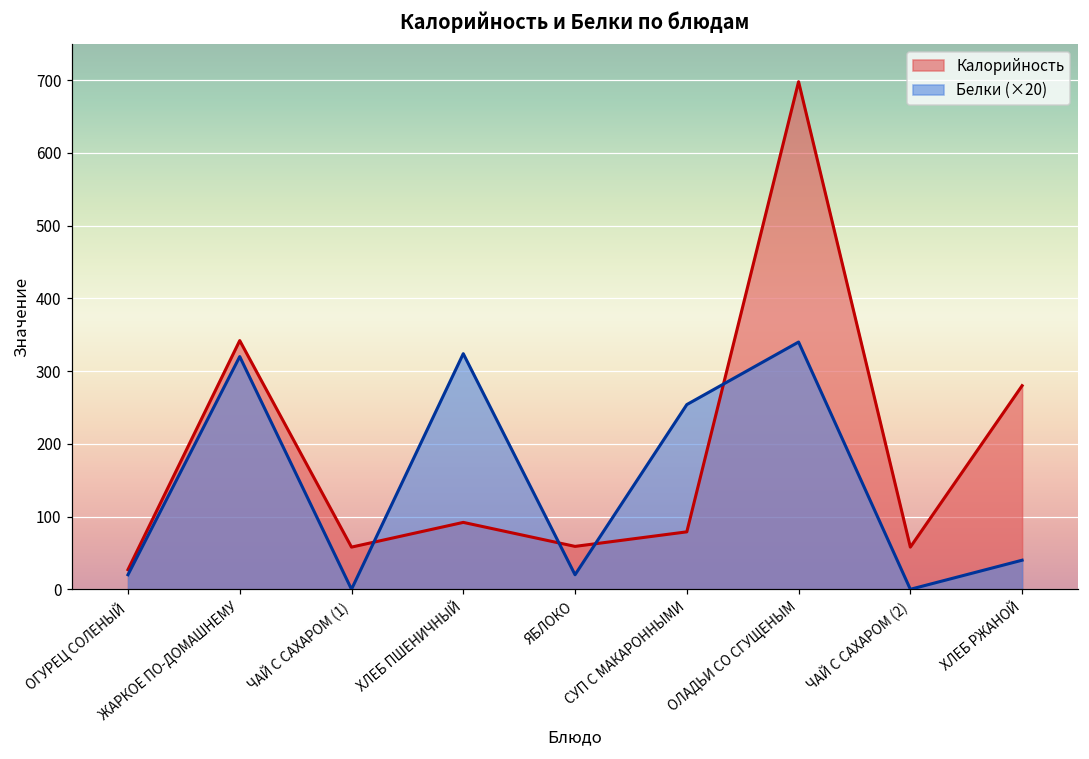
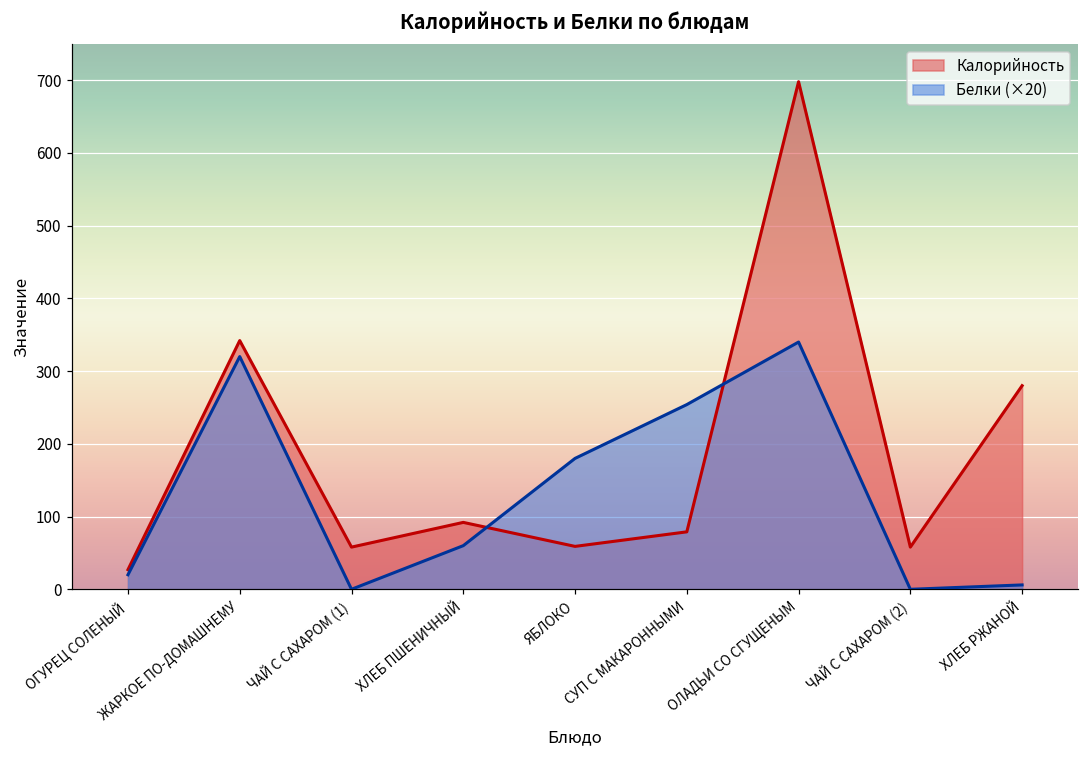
Белки (×20), ХЛЕБ ПШЕНИЧНЫЙ: 320 -> 60
Белки (×20), ЯБЛОКО: 20 -> 180
Белки (×20), ХЛЕБ РЖАНОЙ: 40 -> 10
